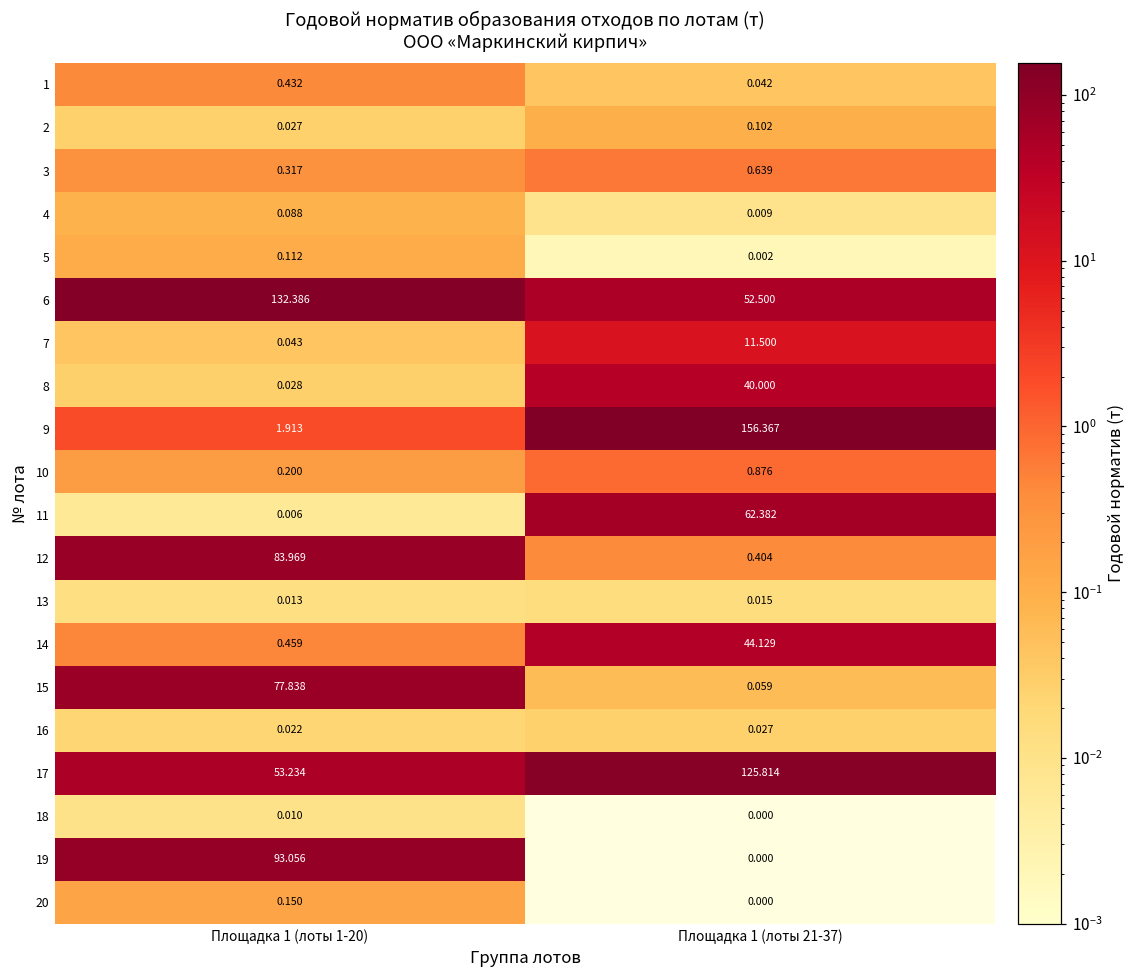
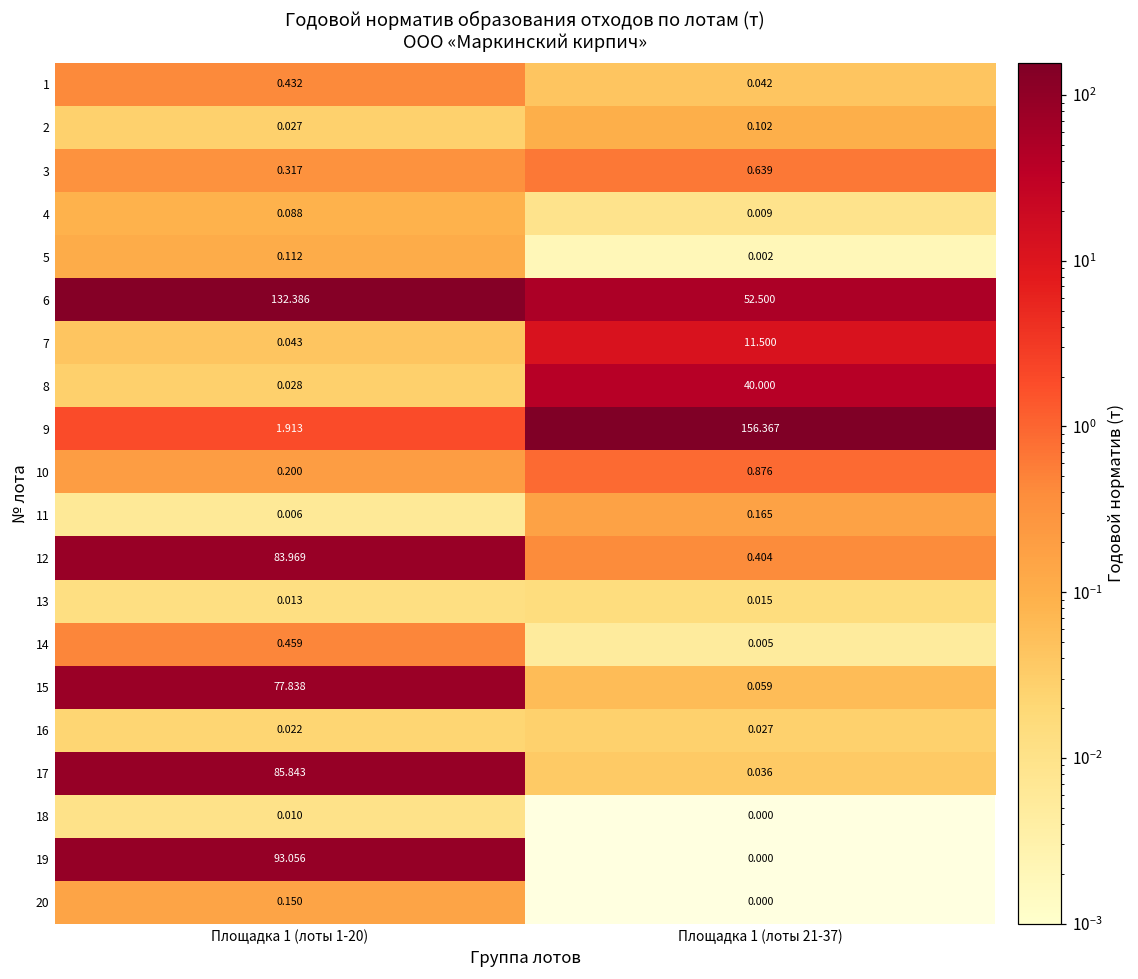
11, Площадка 1 (лоты 21-37): 62.382 -> 0.165
14, Площадка 1 (лоты 21-37): 44.129 -> 0.005
17, Площадка 1 (лоты 1-20): 53.234 -> 85.843
17, Площадка 1 (лоты 21-37): 125.814 -> 0.036
